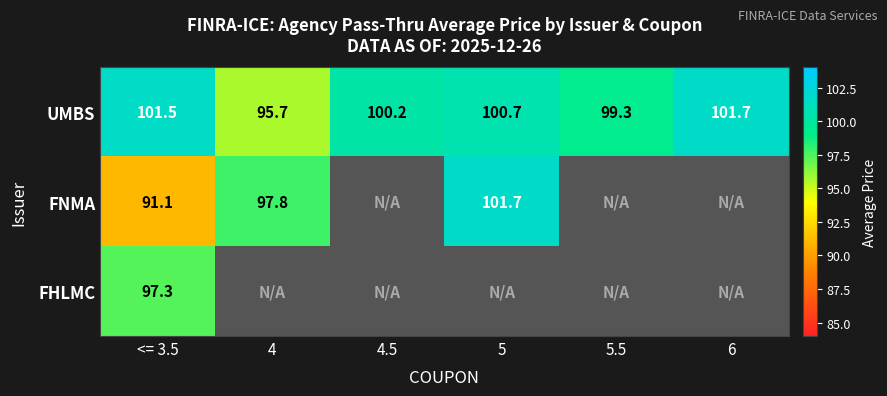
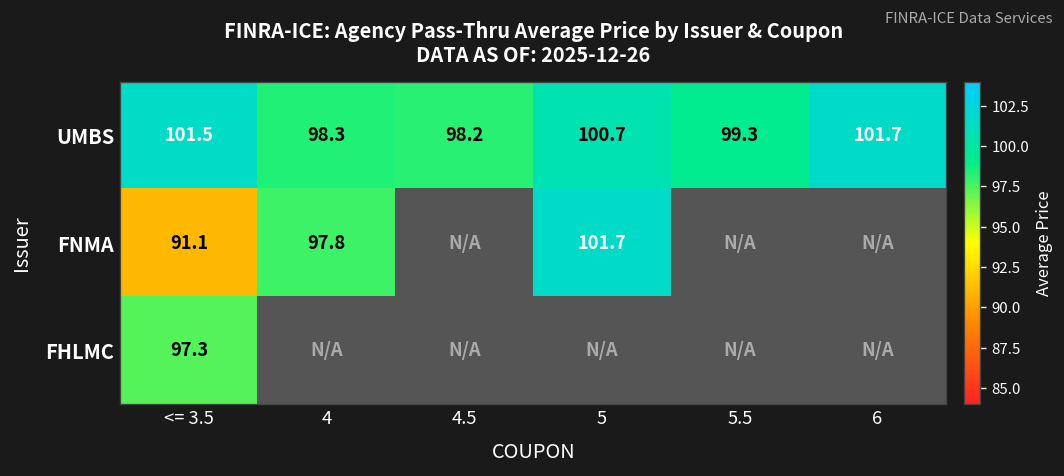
UMBS, 4: 95.7 -> 98.3
UMBS, 4.5: 100.2 -> 98.2
